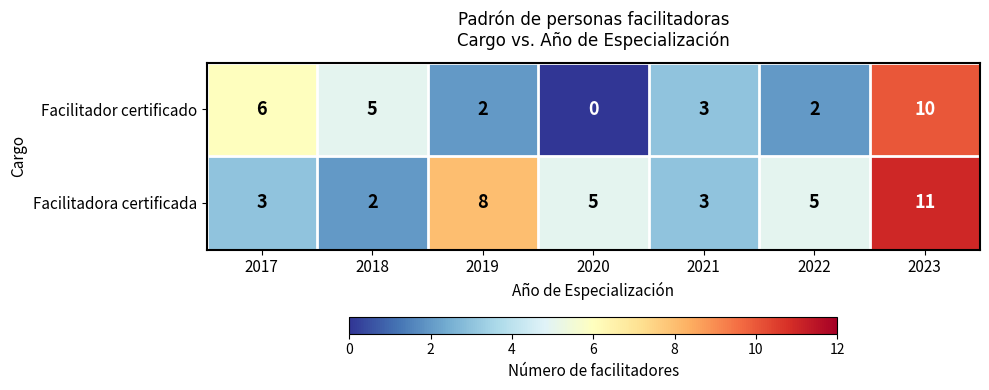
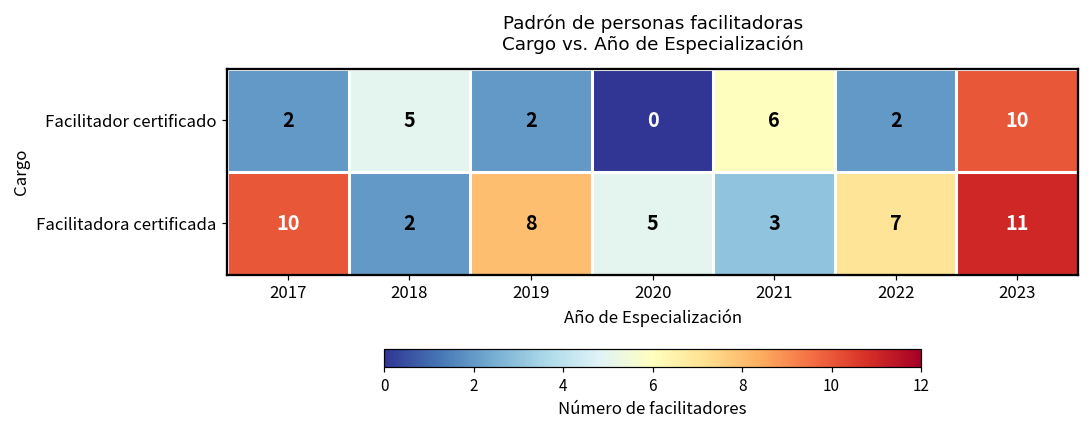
Facilitador certificado, 2017: 6 -> 2
Facilitador certificado, 2021: 3 -> 6
Facilitadora certificada, 2017: 3 -> 10
Facilitadora certificada, 2022: 5 -> 7
